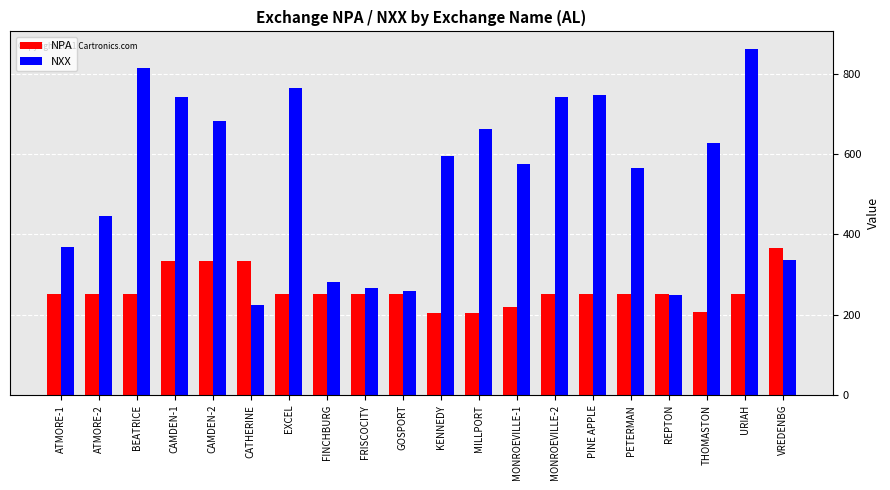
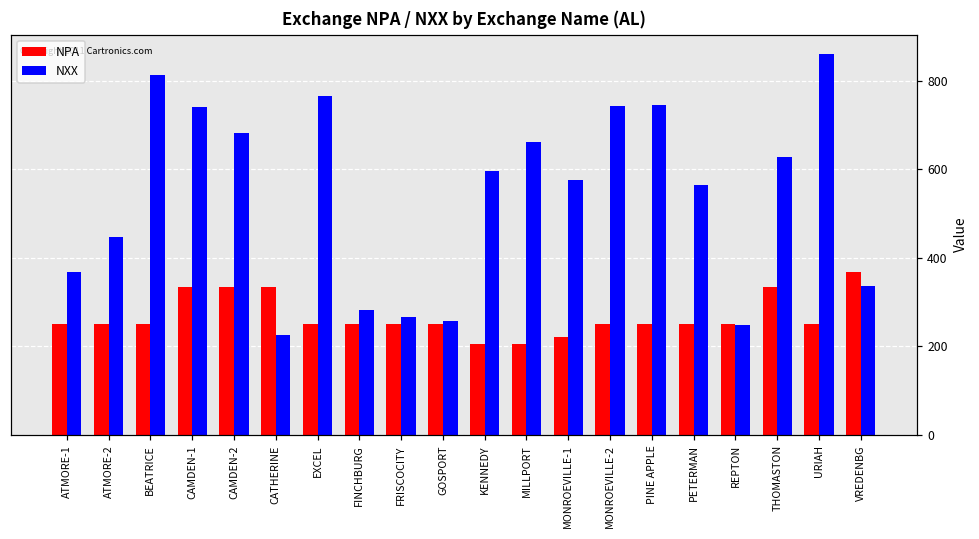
NPA, THOMASTON: 210 -> 330
